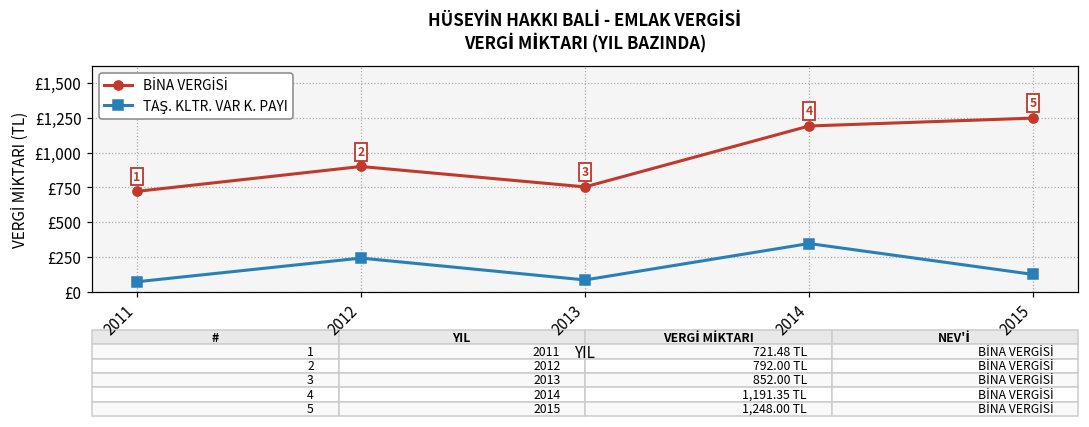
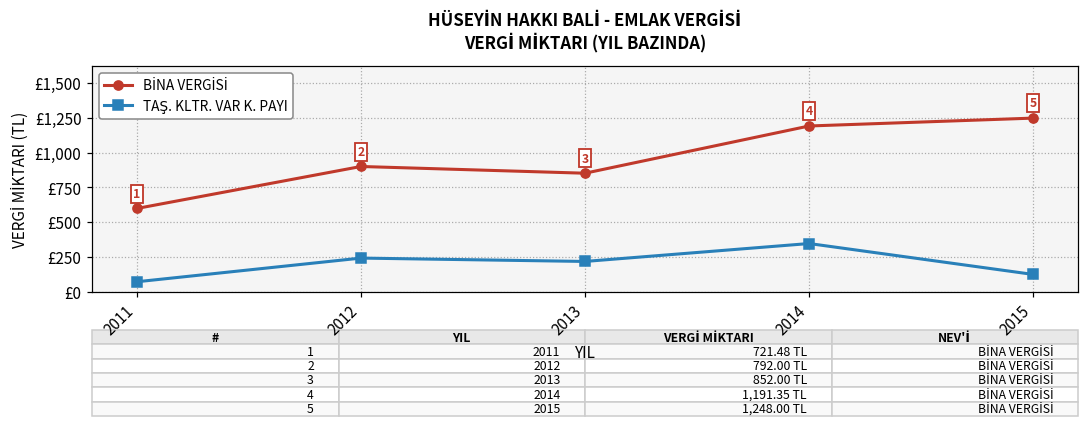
BİNA VERGİSİ, 2011: £720 -> £600
BİNA VERGİSİ, 2013: £750 -> £850
TAŞ. KLTR. VAR K. PAYI, 2013: £90 -> £220
